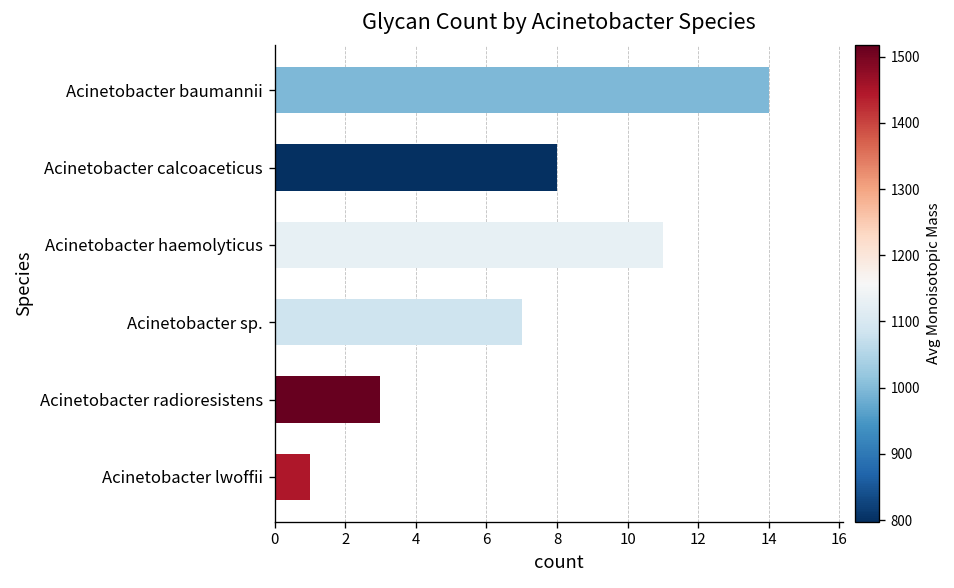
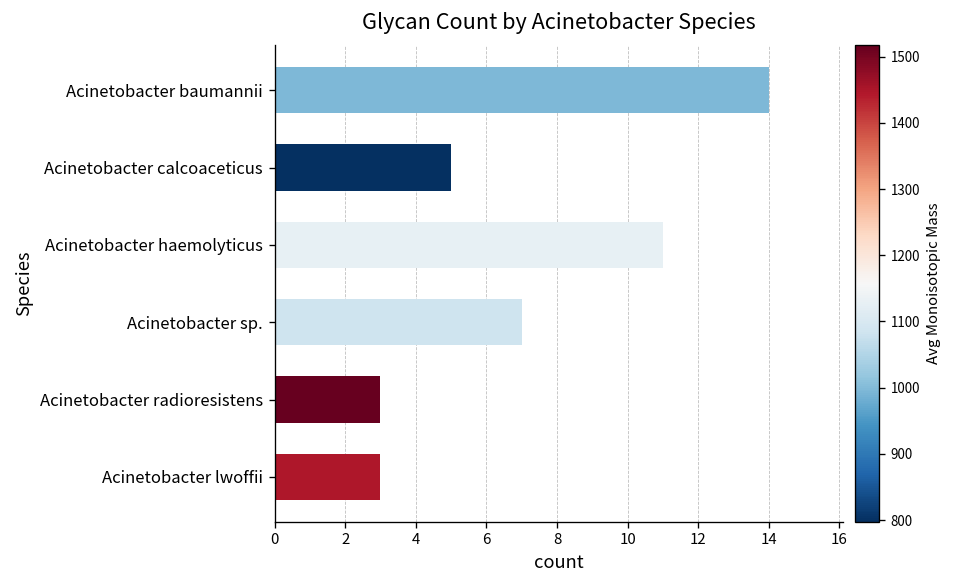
Acinetobacter calcoaceticus: 8 -> 5
Acinetobacter lwoffii: 1 -> 3
